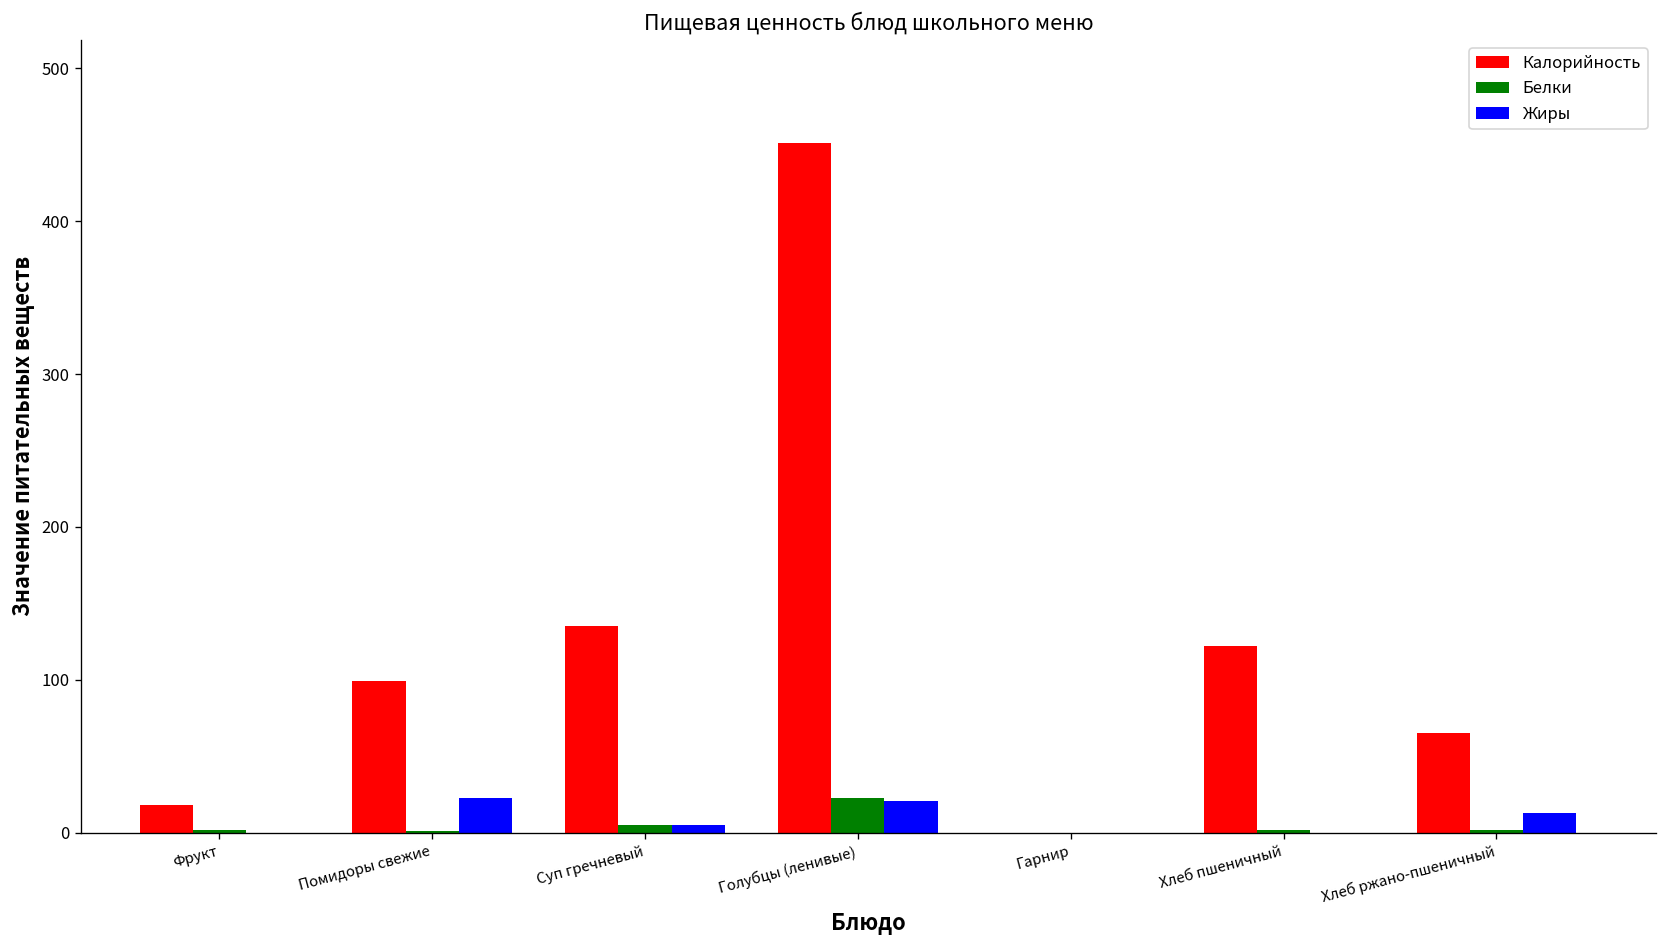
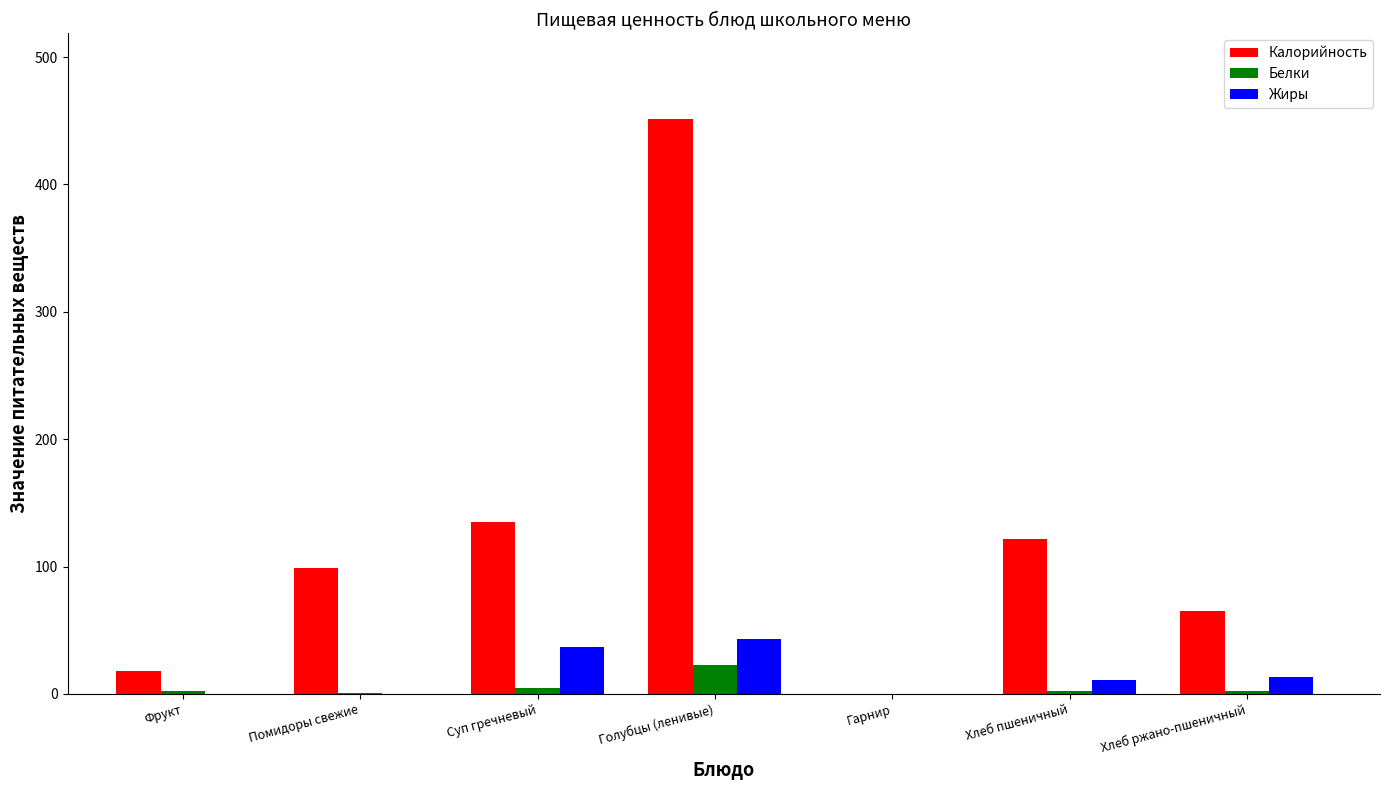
Жиры, Помидоры свежие: 23 -> 0
Жиры, Суп гречневый: 5 -> 37
Жиры, Голубцы (ленивые): 21 -> 43
Жиры, Хлеб пшеничный: 0 -> 11
